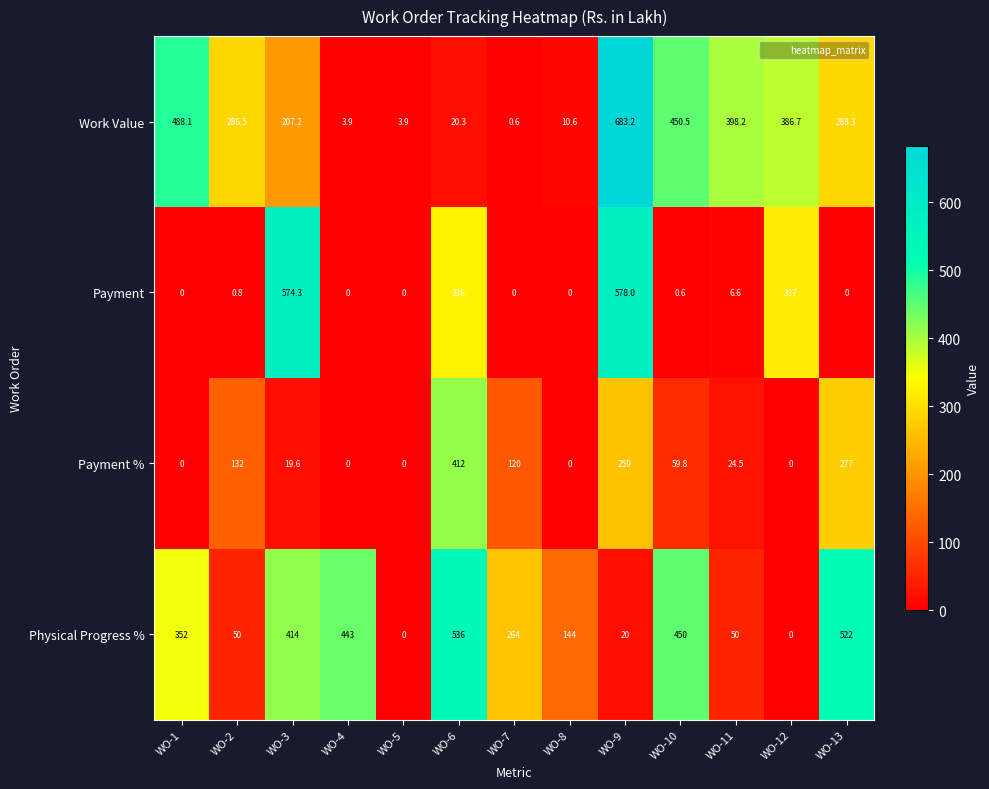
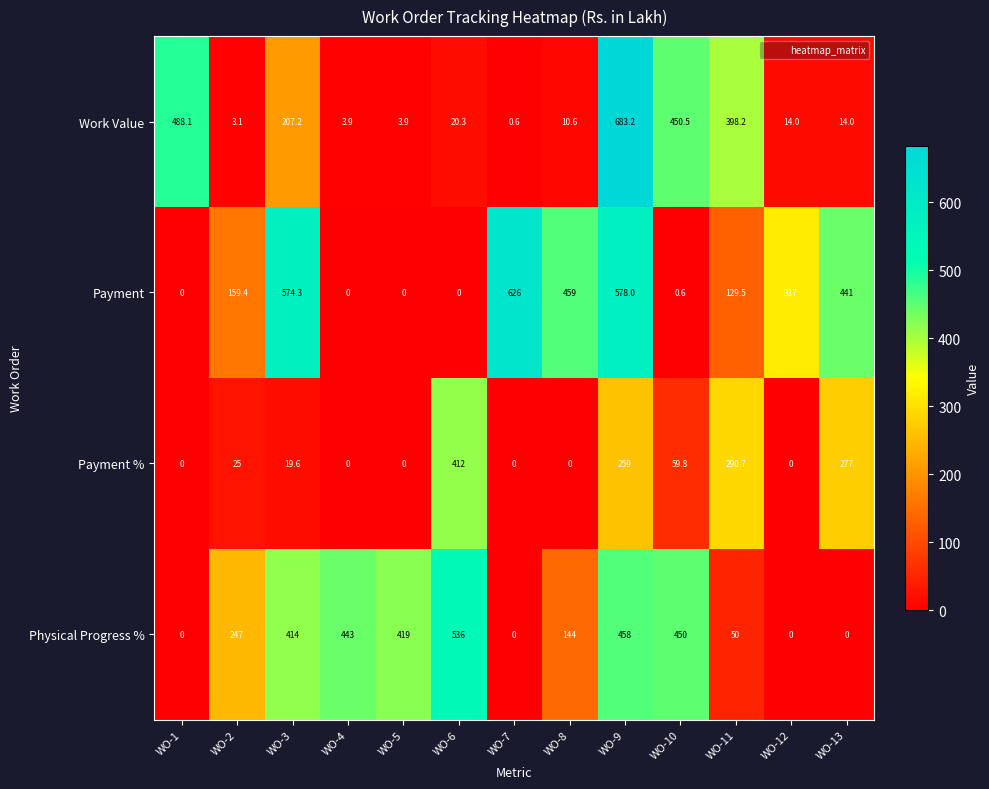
Work Value, WO-2: 286.5 -> 3.1
Work Value, WO-12: 386.7 -> 14.0
Work Value, WO-13: 288.3 -> 14.0
Payment, WO-2: 0.8 -> 159.4
Payment, WO-6: 326 -> 0
Payment, WO-7: 0 -> 626
Payment, WO-8: 0 -> 459
Payment, WO-11: 6.6 -> 129.5
Payment, WO-13: 0 -> 441
Payment %, WO-2: 132 -> 25
Payment %, WO-7: 120 -> 0
Payment %, WO-11: 24.5 -> 290.7
Physical Progress %, WO-1: 352 -> 0
Physical Progress %, WO-2: 50 -> 247
Physical Progress %, WO-5: 0 -> 419
Physical Progress %, WO-7: 264 -> 0
Physical Progress %, WO-9: 20 -> 458
Physical Progress %, WO-13: 522 -> 0
